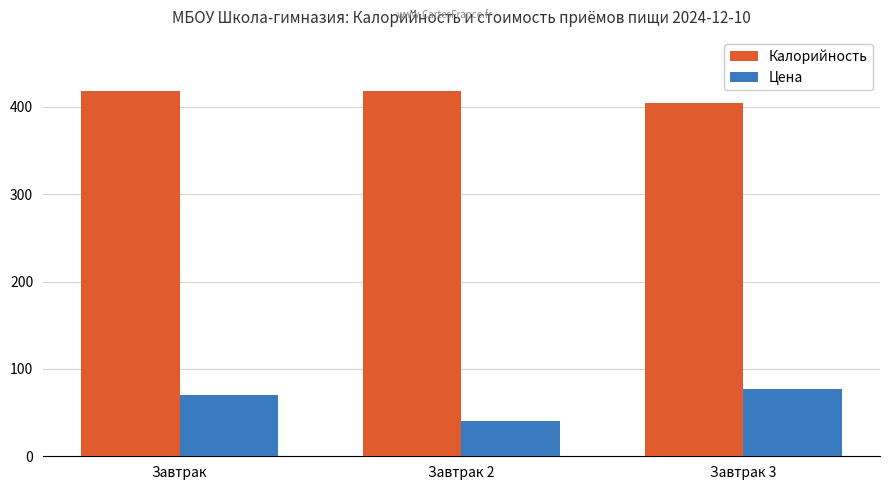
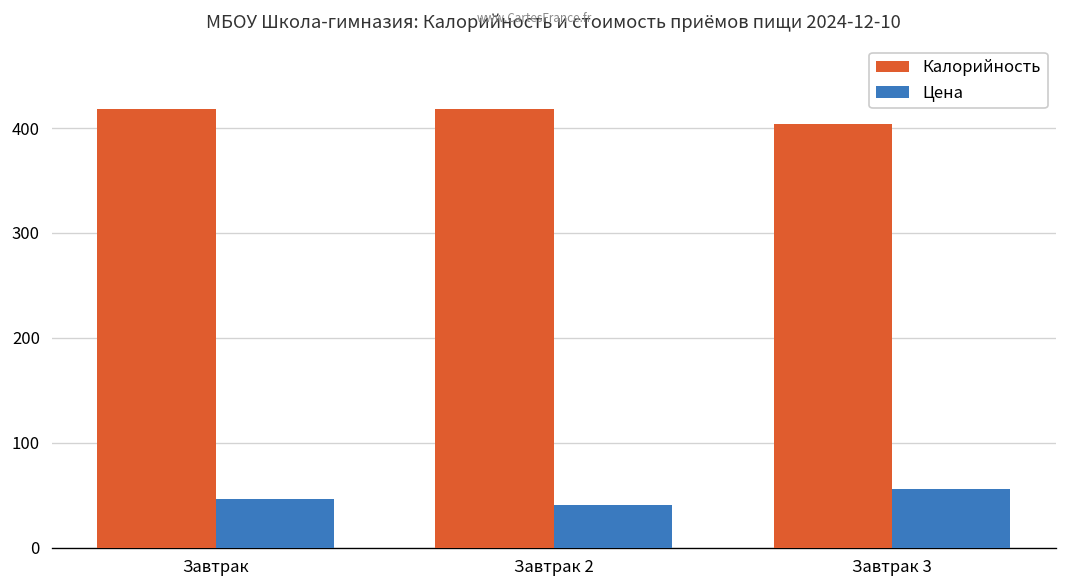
Цена, Завтрак: 70 -> 50
Цена, Завтрак 3: 80 -> 60
